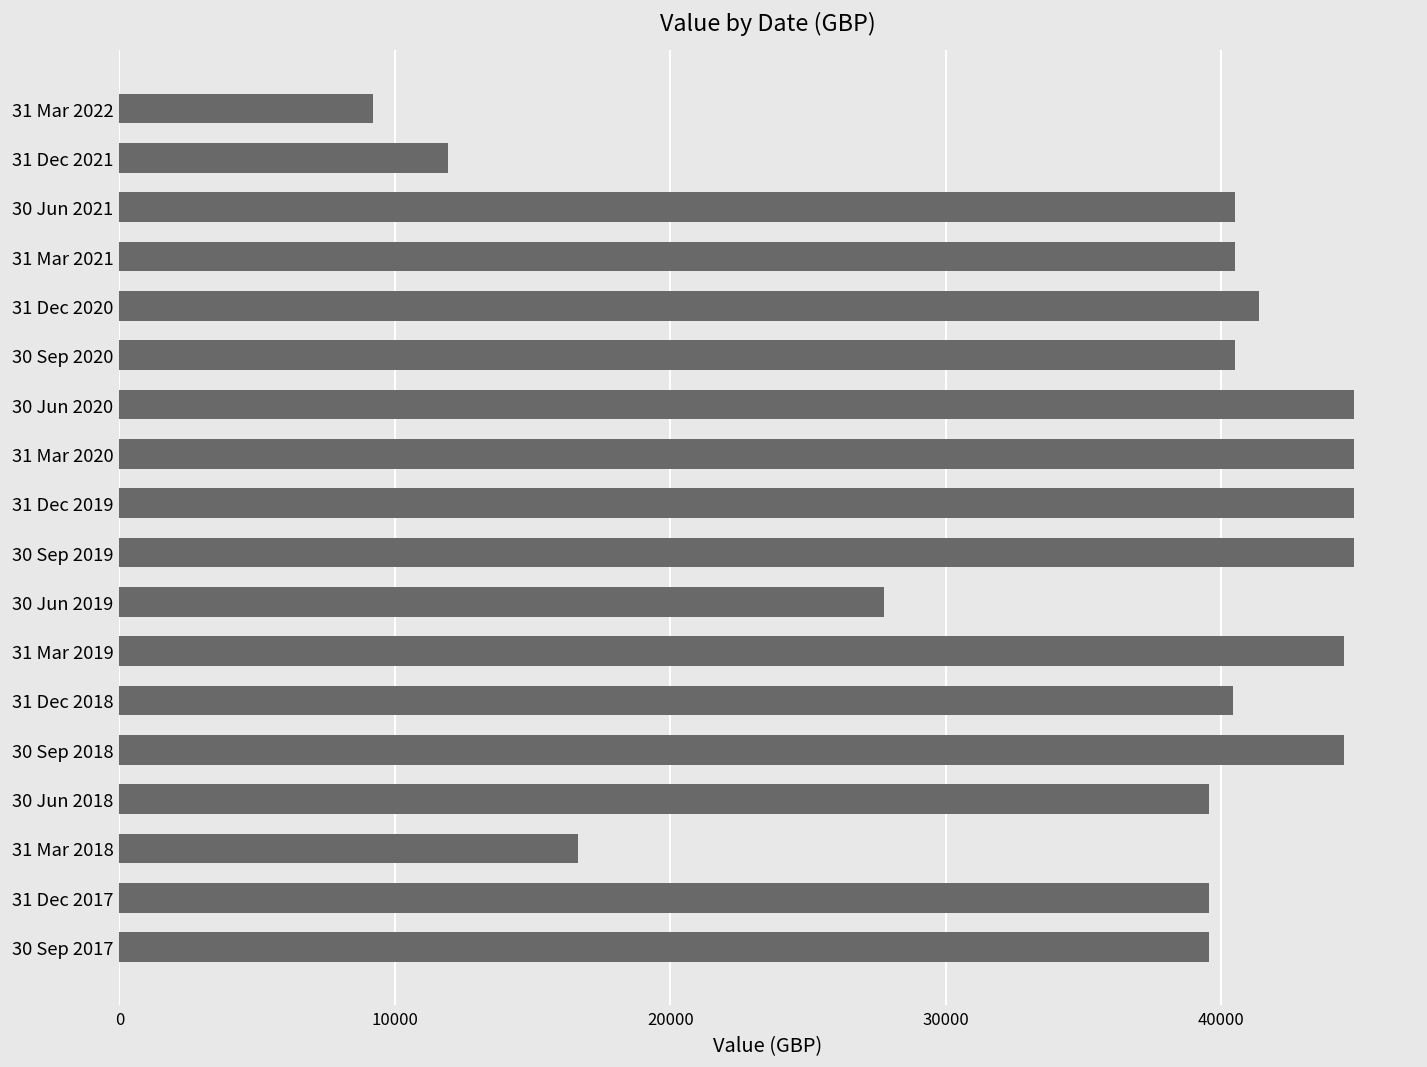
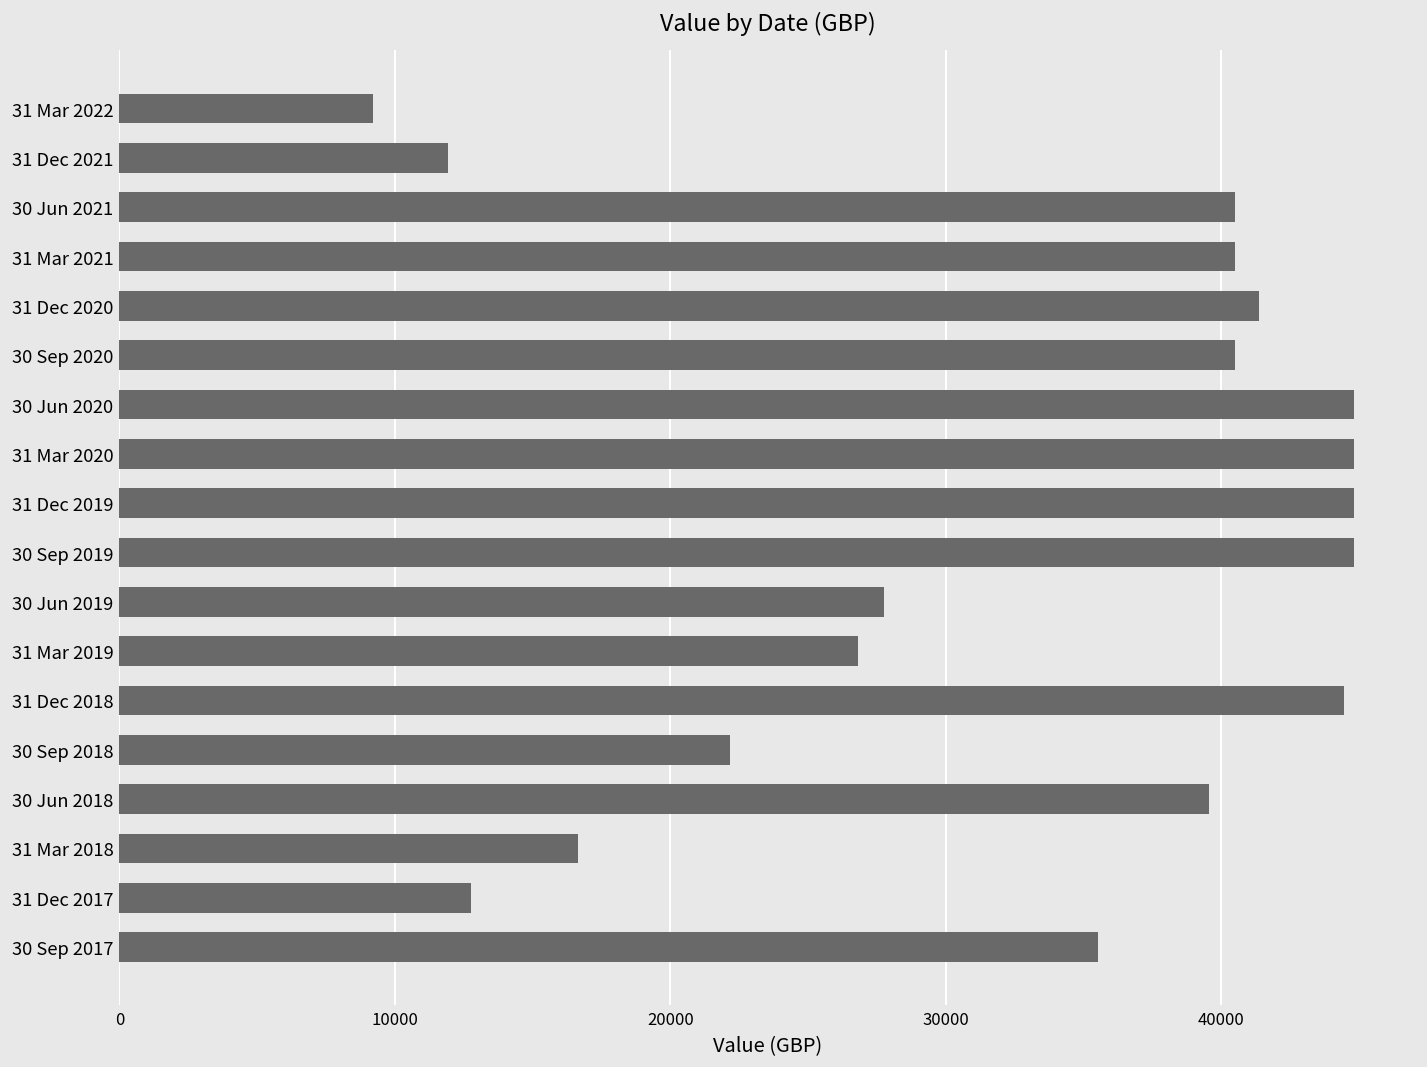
31 Mar 2019: 44500 -> 26800
31 Dec 2018: 40400 -> 44500
30 Sep 2018: 44500 -> 22200
31 Dec 2017: 39500 -> 12800
30 Sep 2017: 39500 -> 35500
